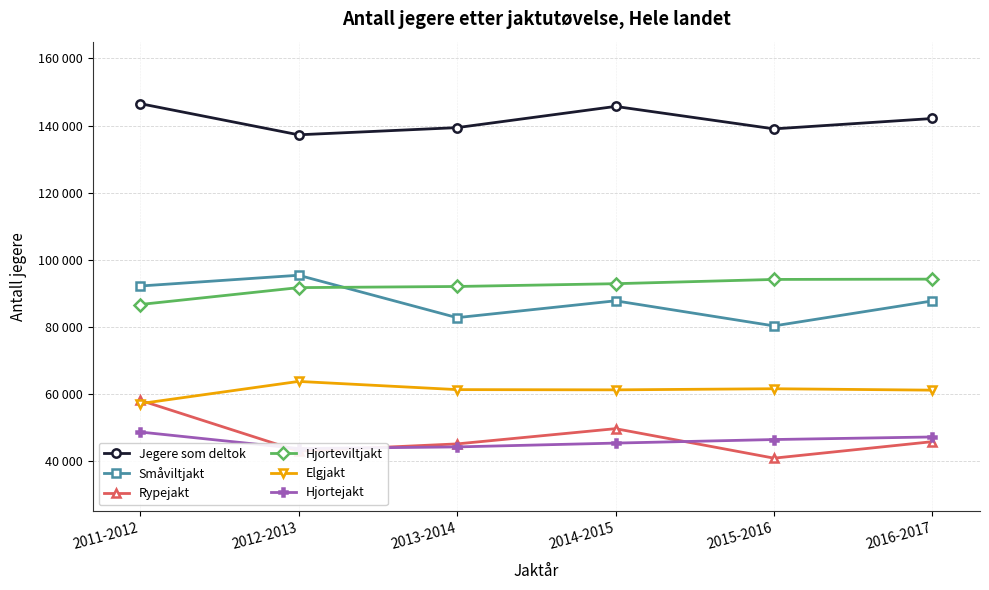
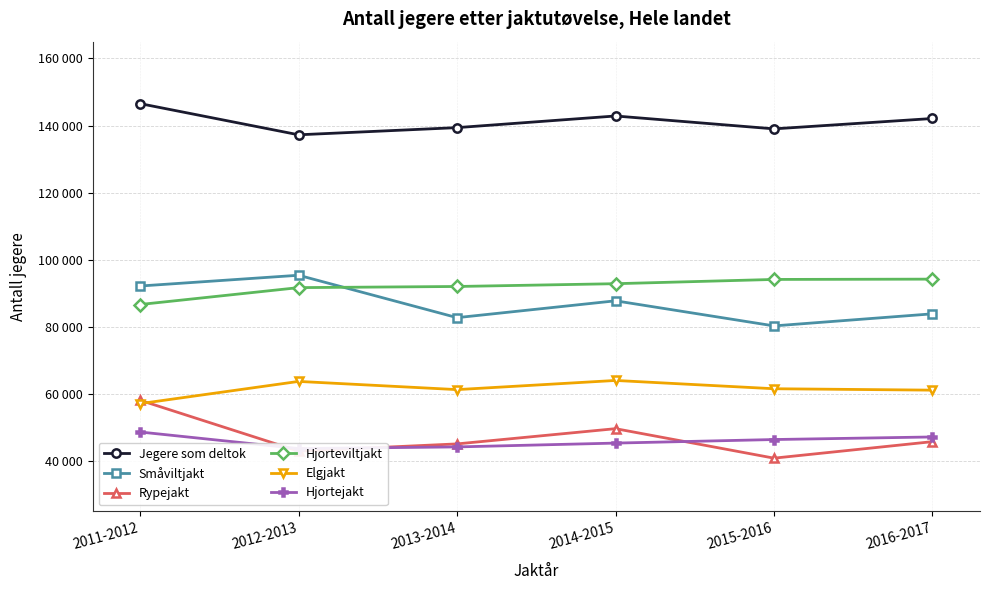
Jegere som deltok, 2014-2015: 146000 -> 143000
Elgjakt, 2014-2015: 61000 -> 64000
Småviltjakt, 2016-2017: 88000 -> 84000
